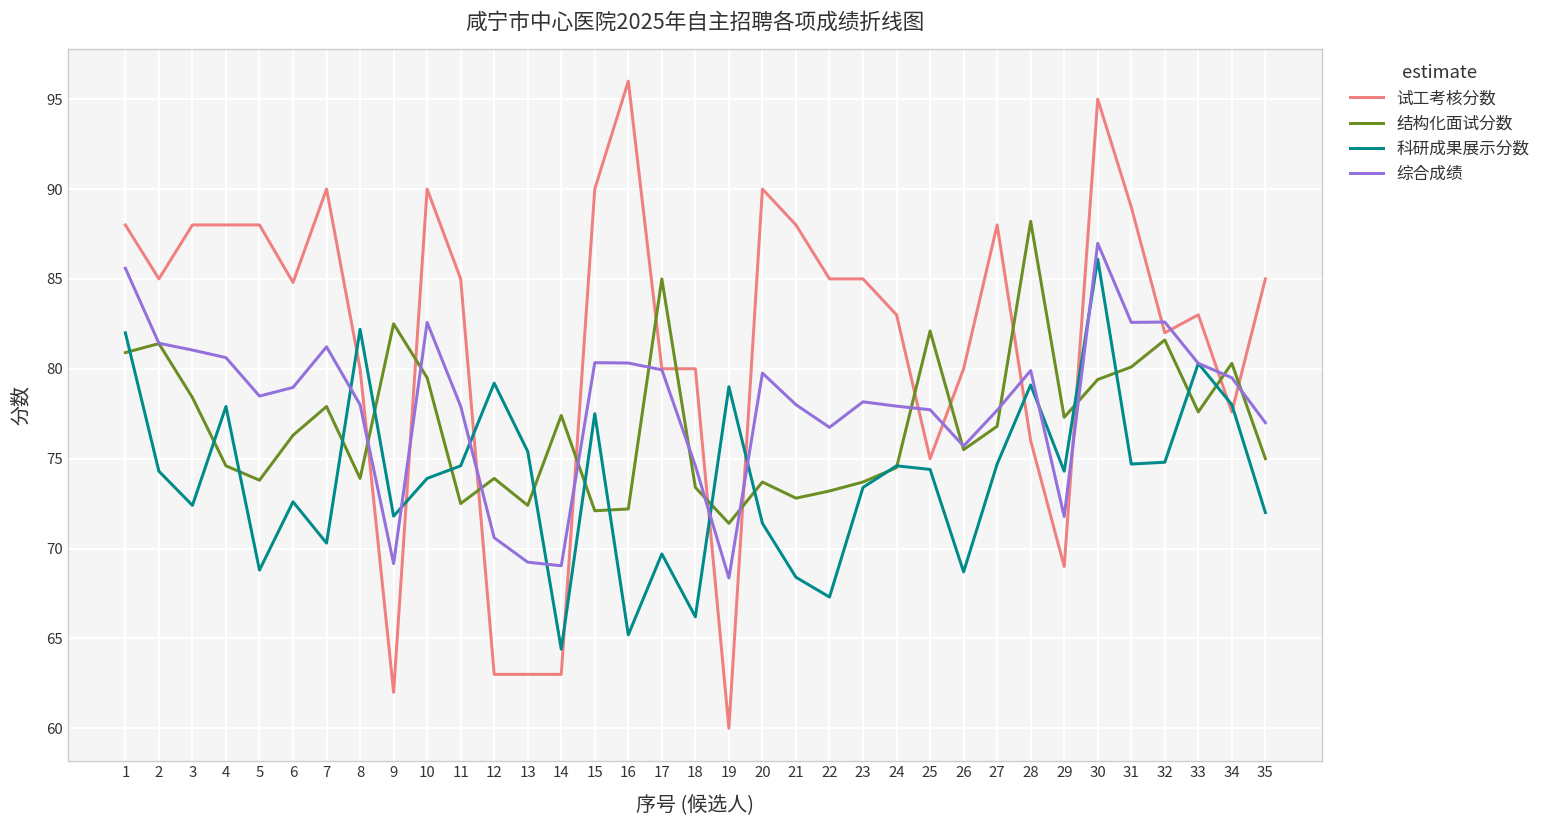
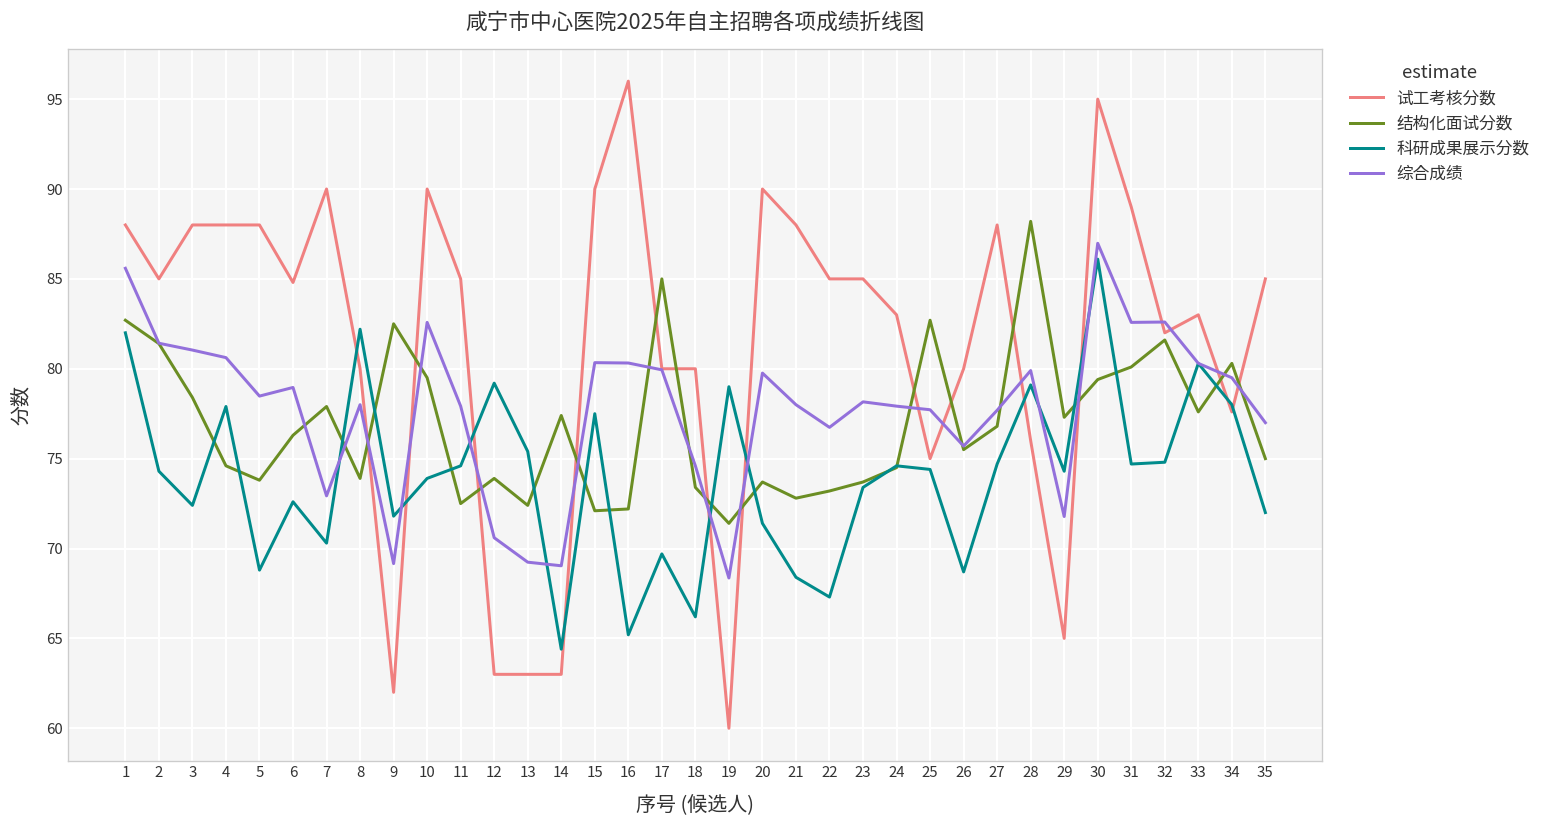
结构化面试分数, 1: 80.9 -> 82.7
综合成绩, 7: 81.2 -> 72.9
结构化面试分数, 25: 82.1 -> 82.7
试工考核分数, 29: 69 -> 65
